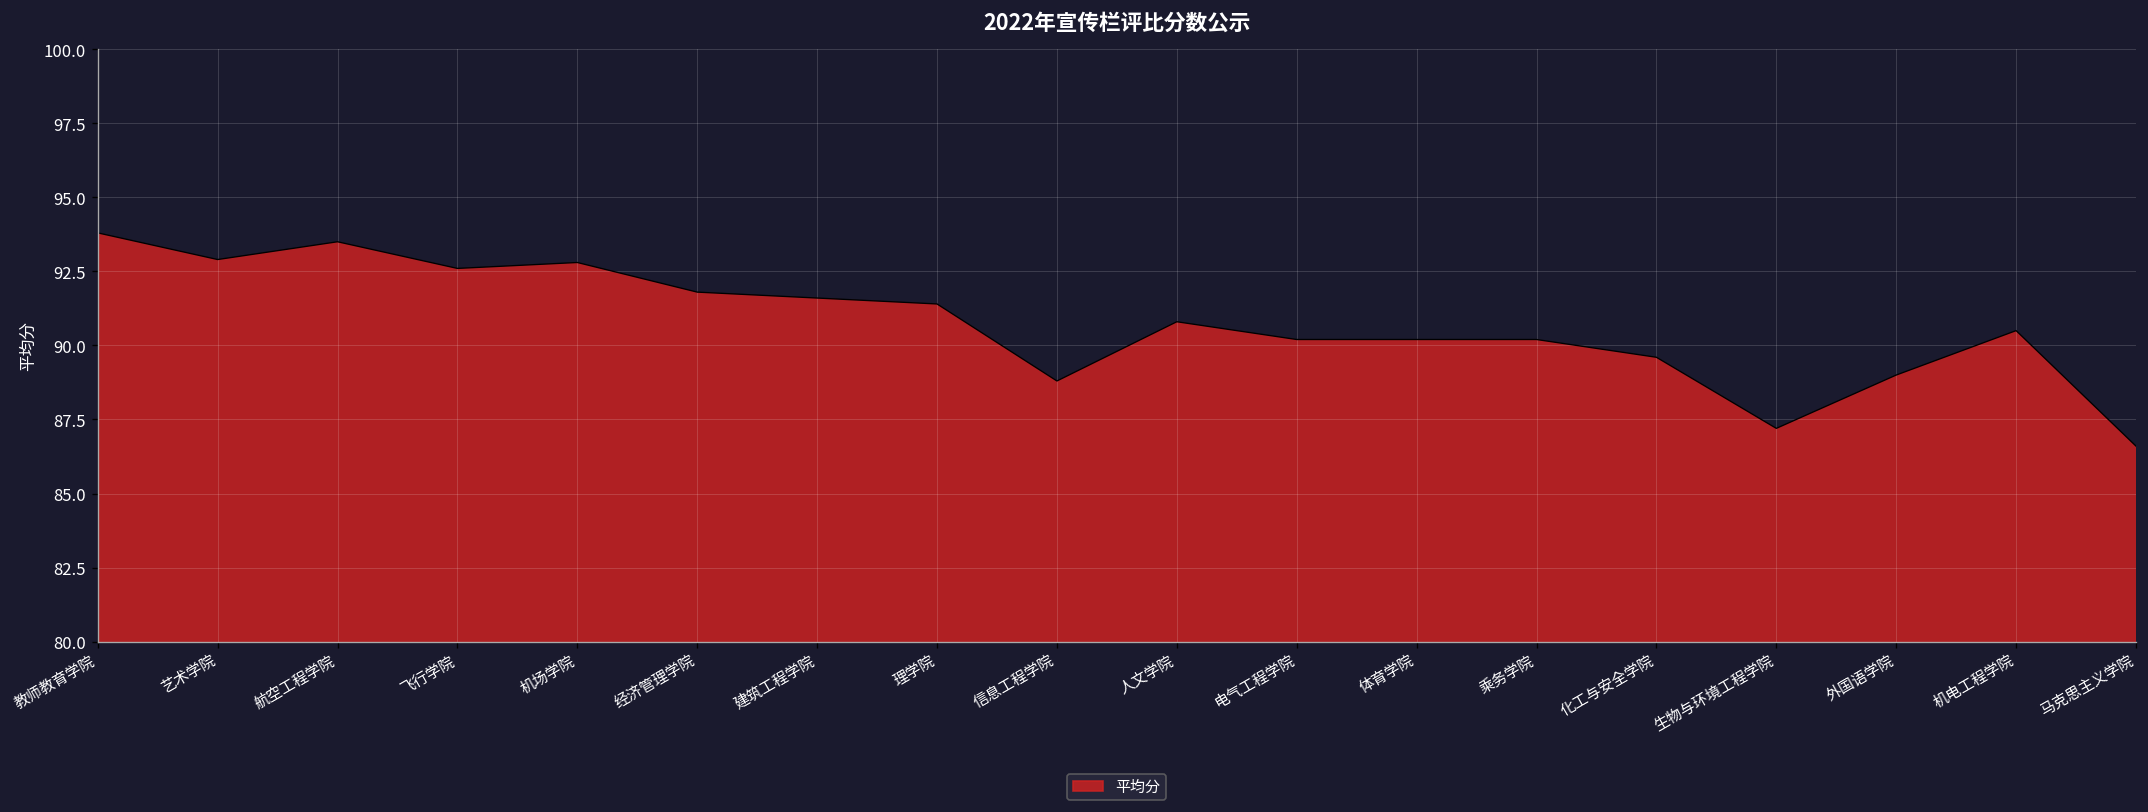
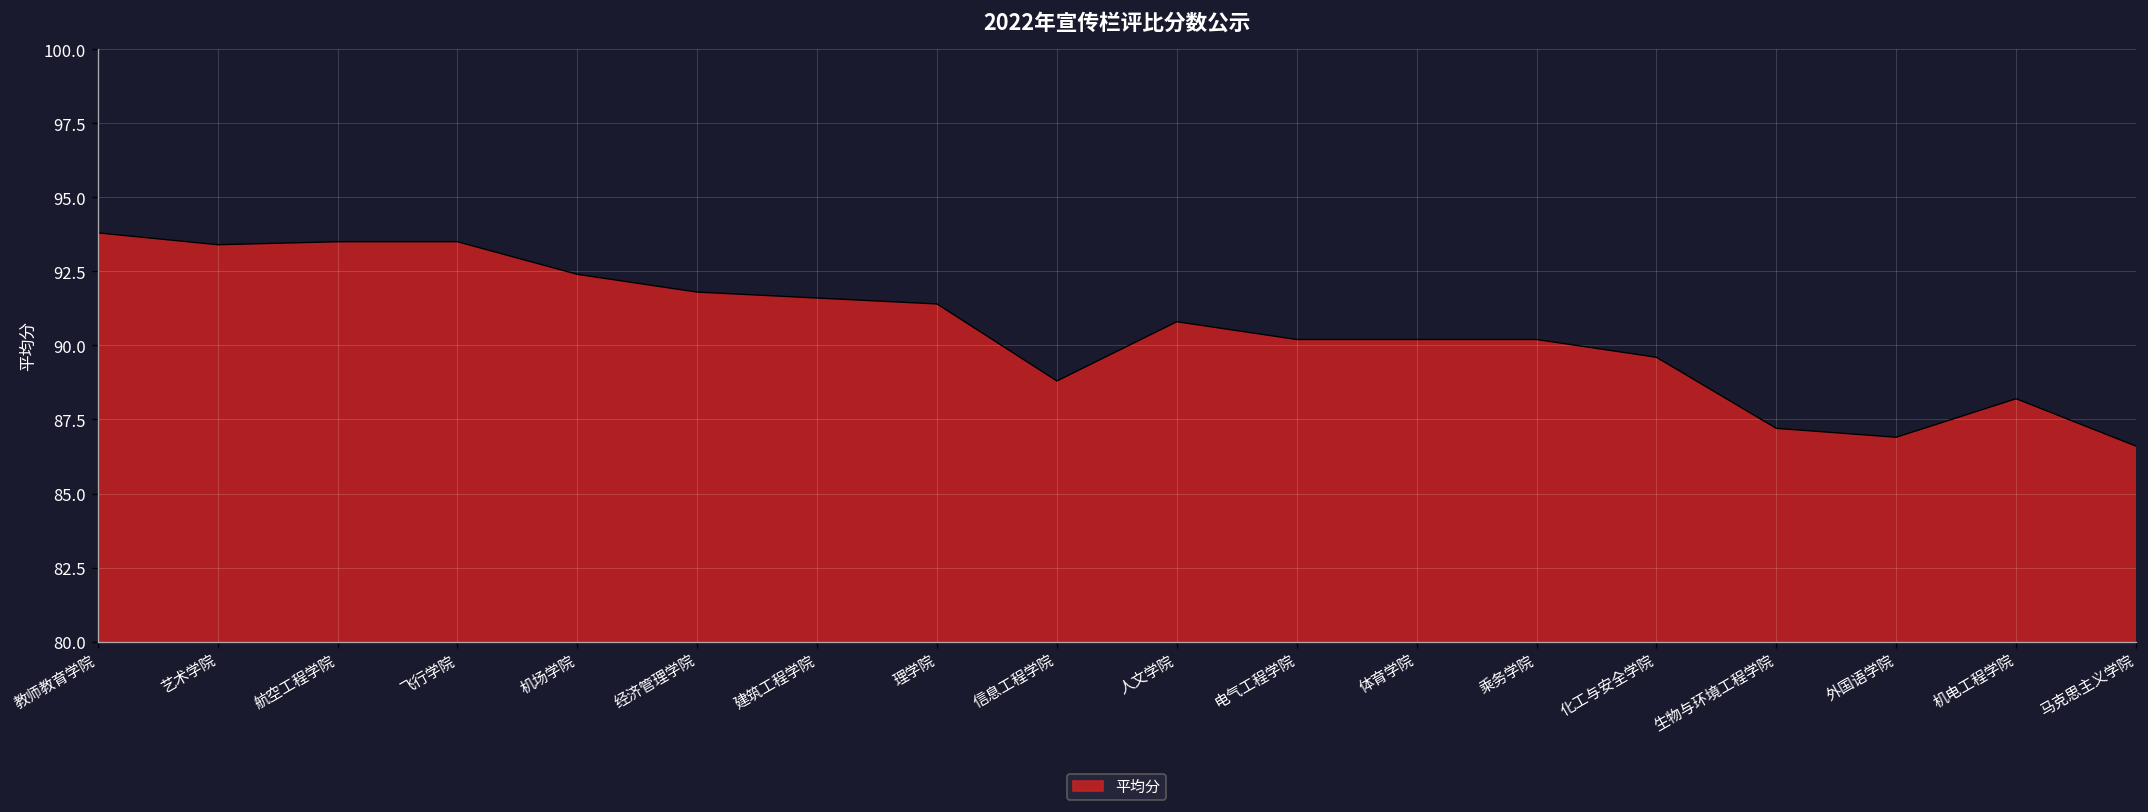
艺术学院: 92.9 -> 93.4
飞行学院: 92.6 -> 93.5
机场学院: 92.8 -> 92.4
外国语学院: 89.0 -> 86.9
机电工程学院: 90.5 -> 88.2
